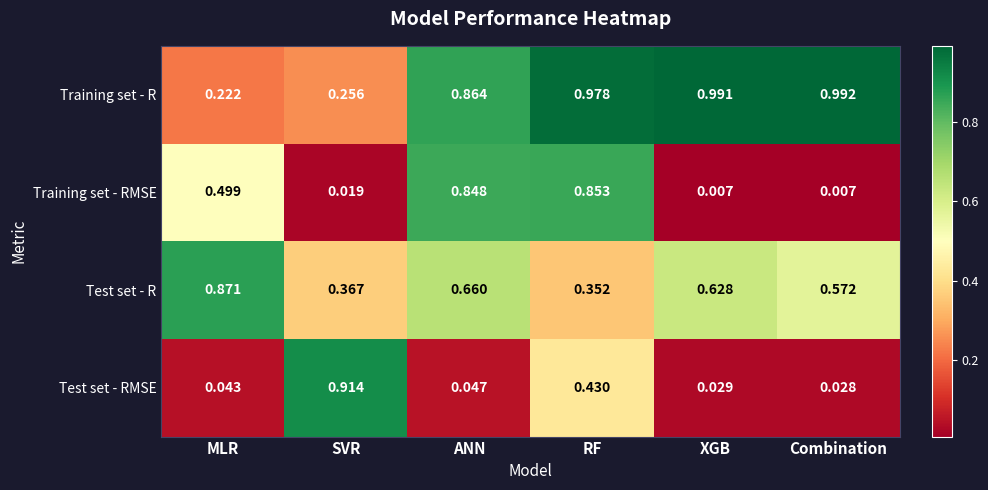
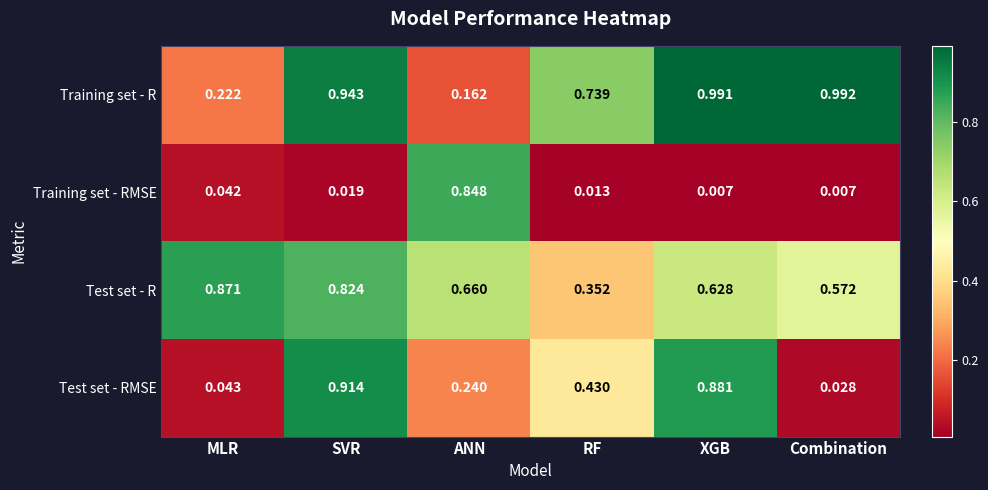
Training set - R, SVR: 0.256 -> 0.943
Training set - R, ANN: 0.864 -> 0.162
Training set - R, RF: 0.978 -> 0.739
Training set - RMSE, MLR: 0.499 -> 0.042
Training set - RMSE, RF: 0.853 -> 0.013
Test set - R, SVR: 0.367 -> 0.824
Test set - RMSE, ANN: 0.047 -> 0.240
Test set - RMSE, XGB: 0.029 -> 0.881
